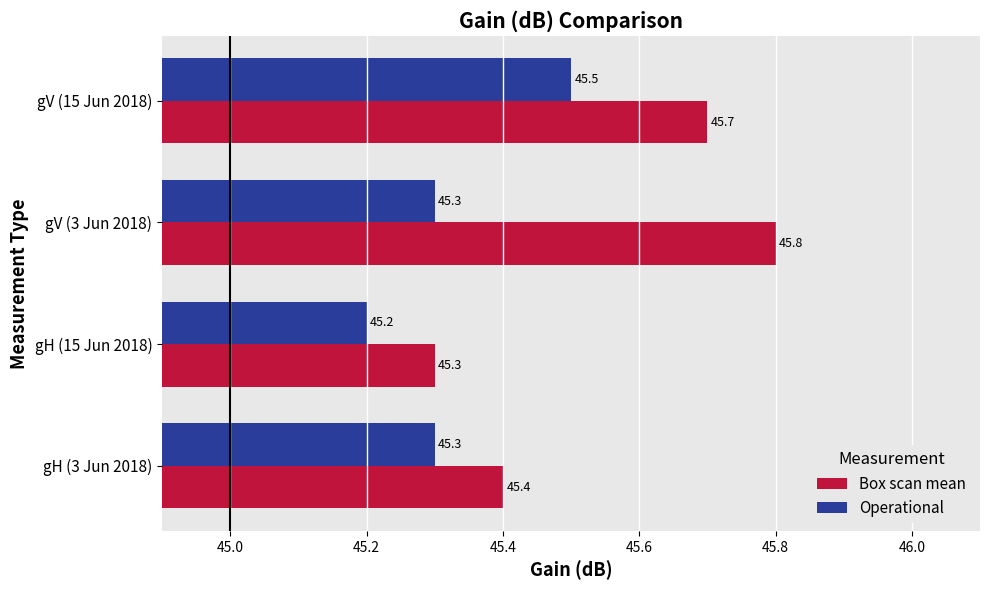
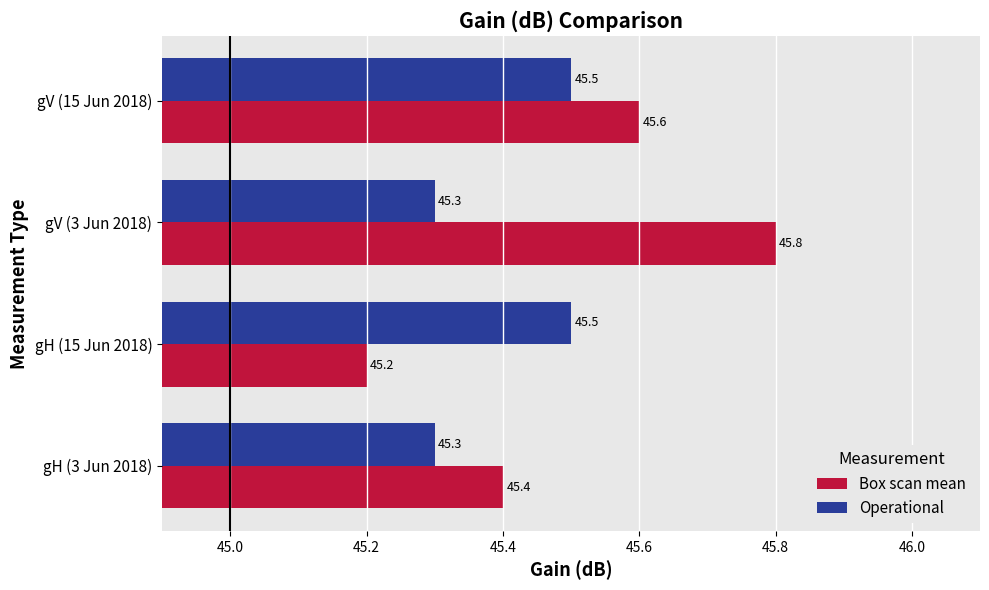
Box scan mean, gV (15 Jun 2018): 45.7 -> 45.6
Operational, gH (15 Jun 2018): 45.2 -> 45.5
Box scan mean, gH (15 Jun 2018): 45.3 -> 45.2
